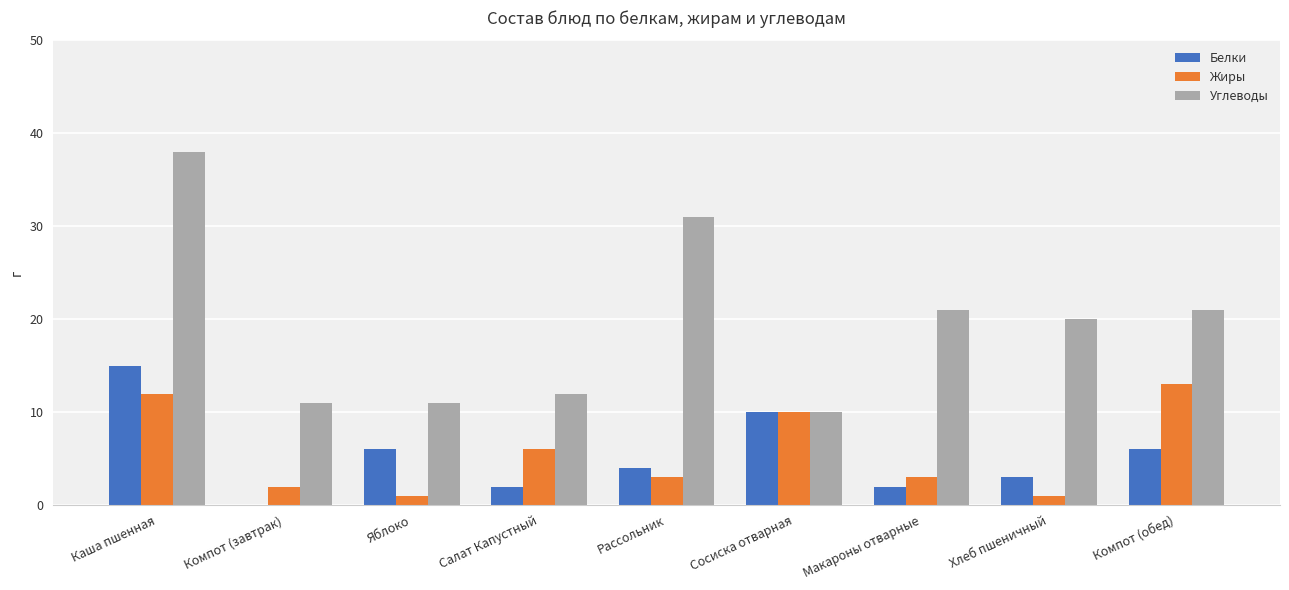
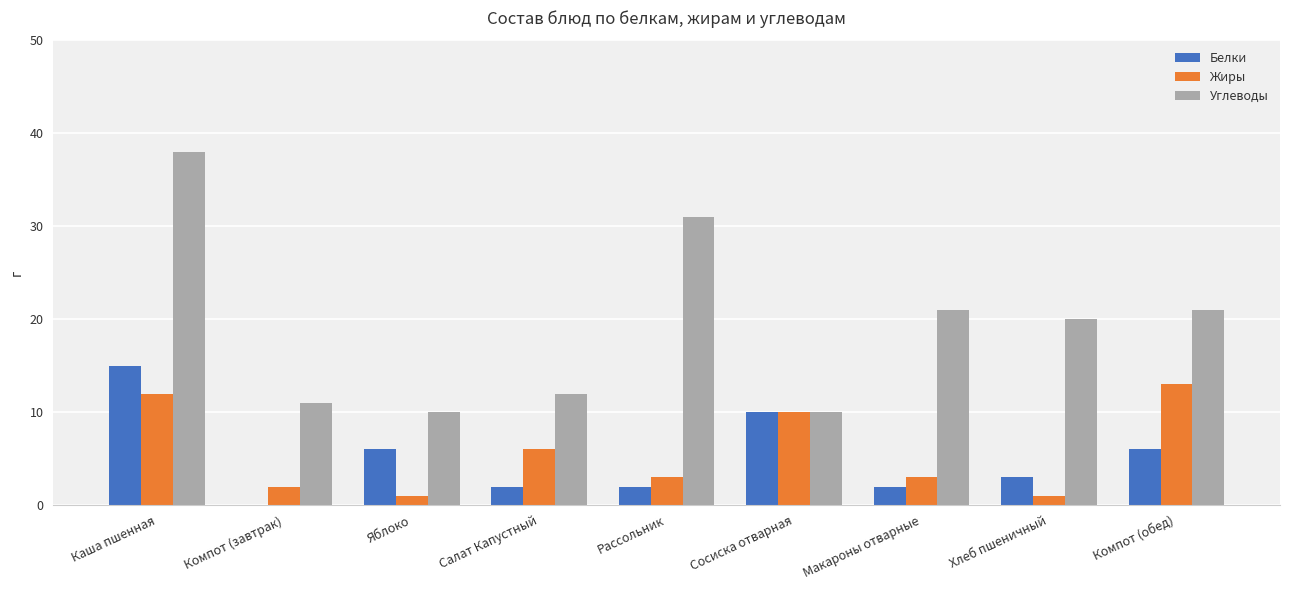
Углеводы, Яблоко: 11 -> 10
Белки, Рассольник: 4 -> 2
